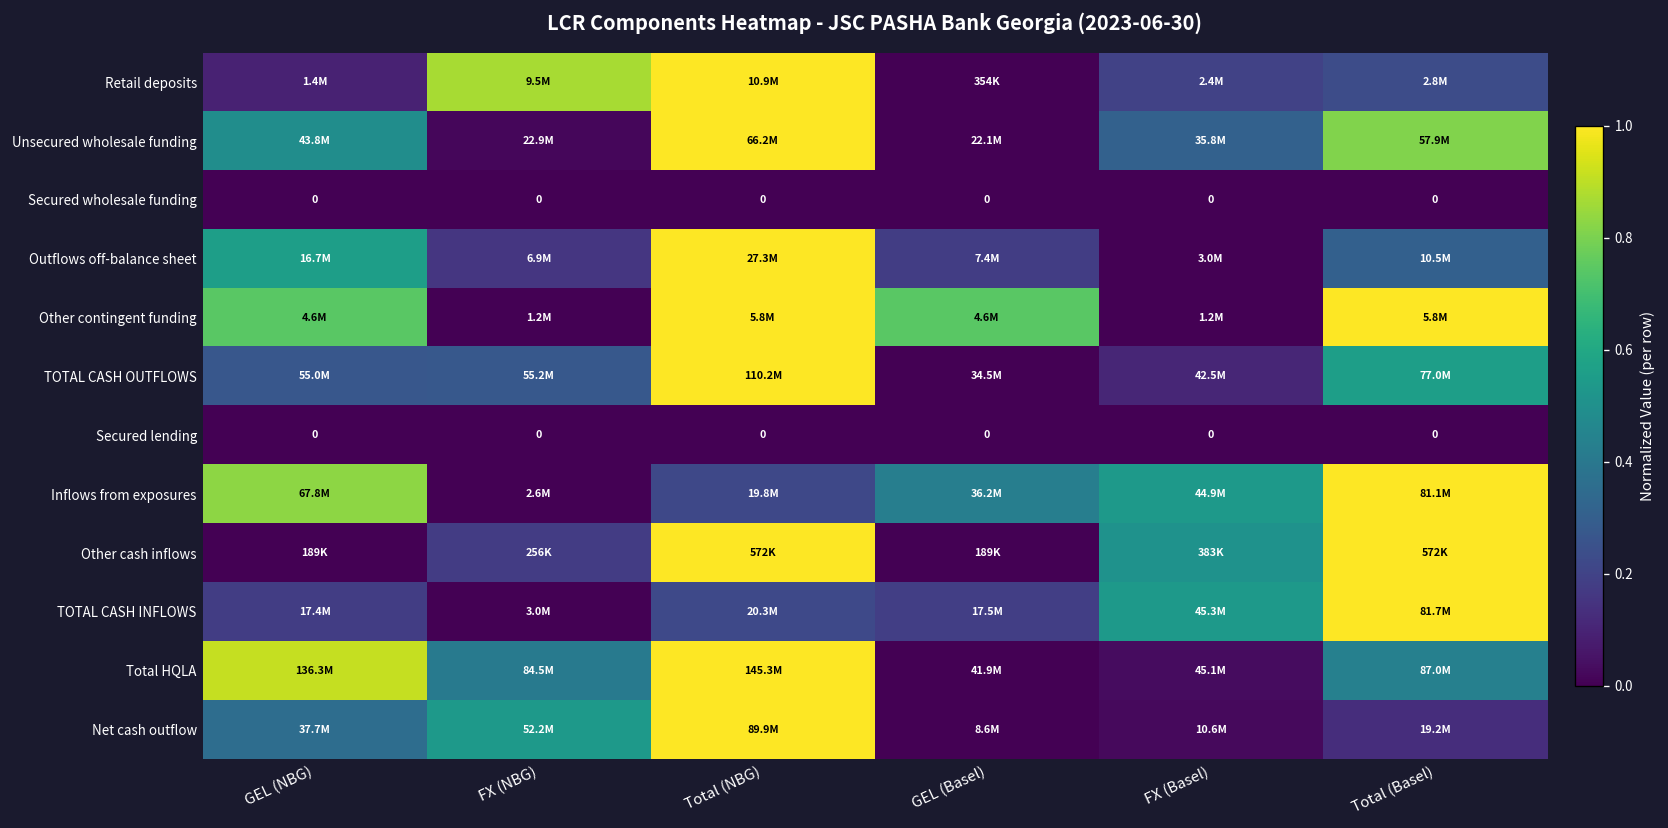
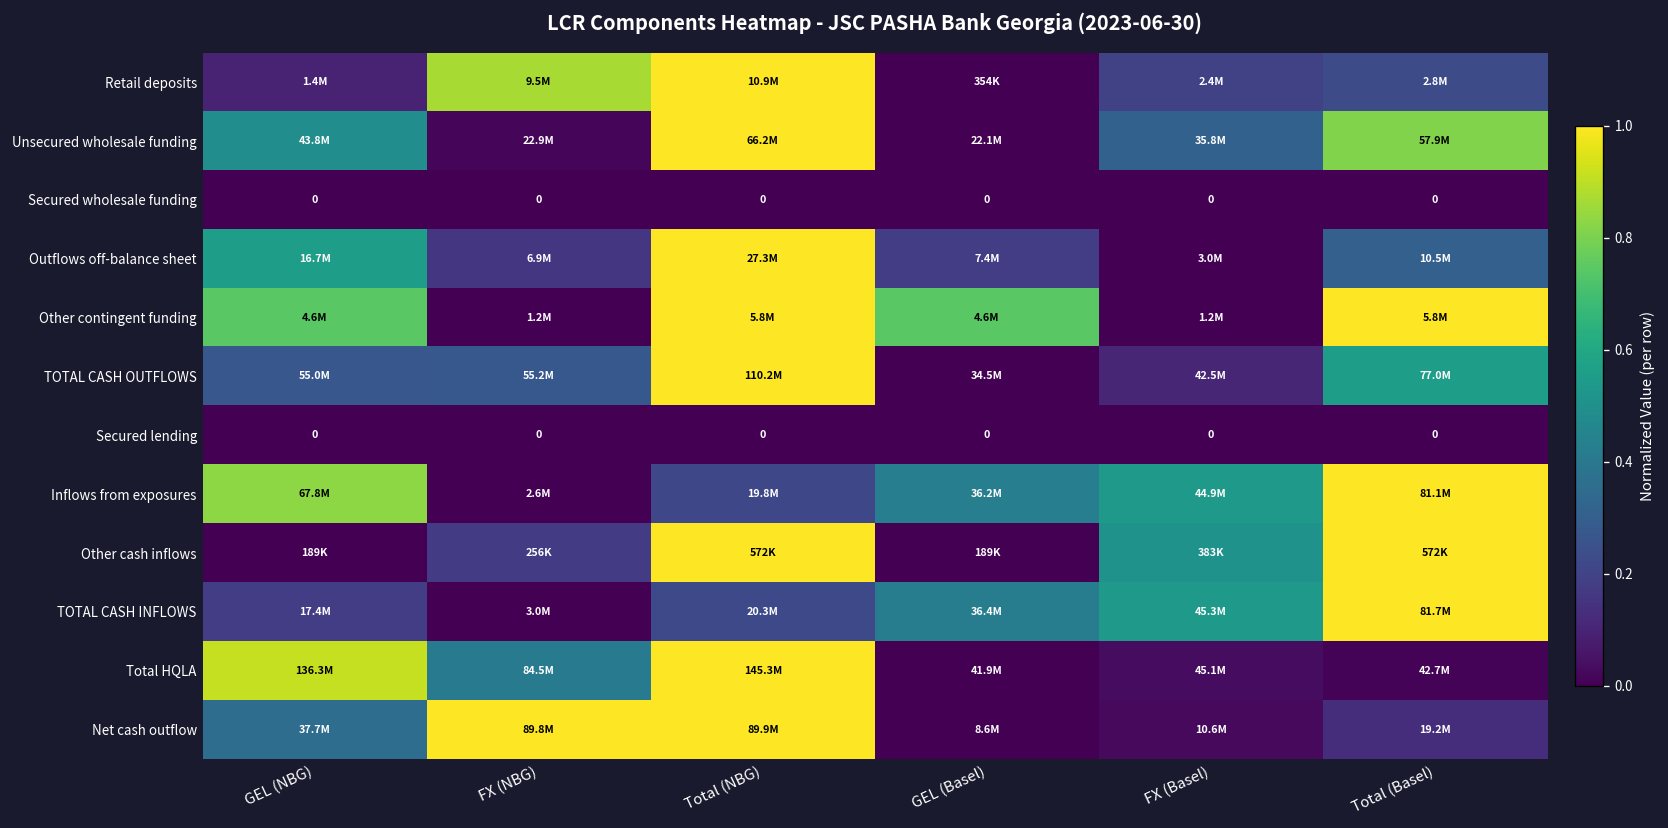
TOTAL CASH INFLOWS, GEL (Basel): 17.5M -> 36.4M
Total HQLA, Total (Basel): 87.0M -> 42.7M
Net cash outflow, FX (NBG): 52.2M -> 89.8M
